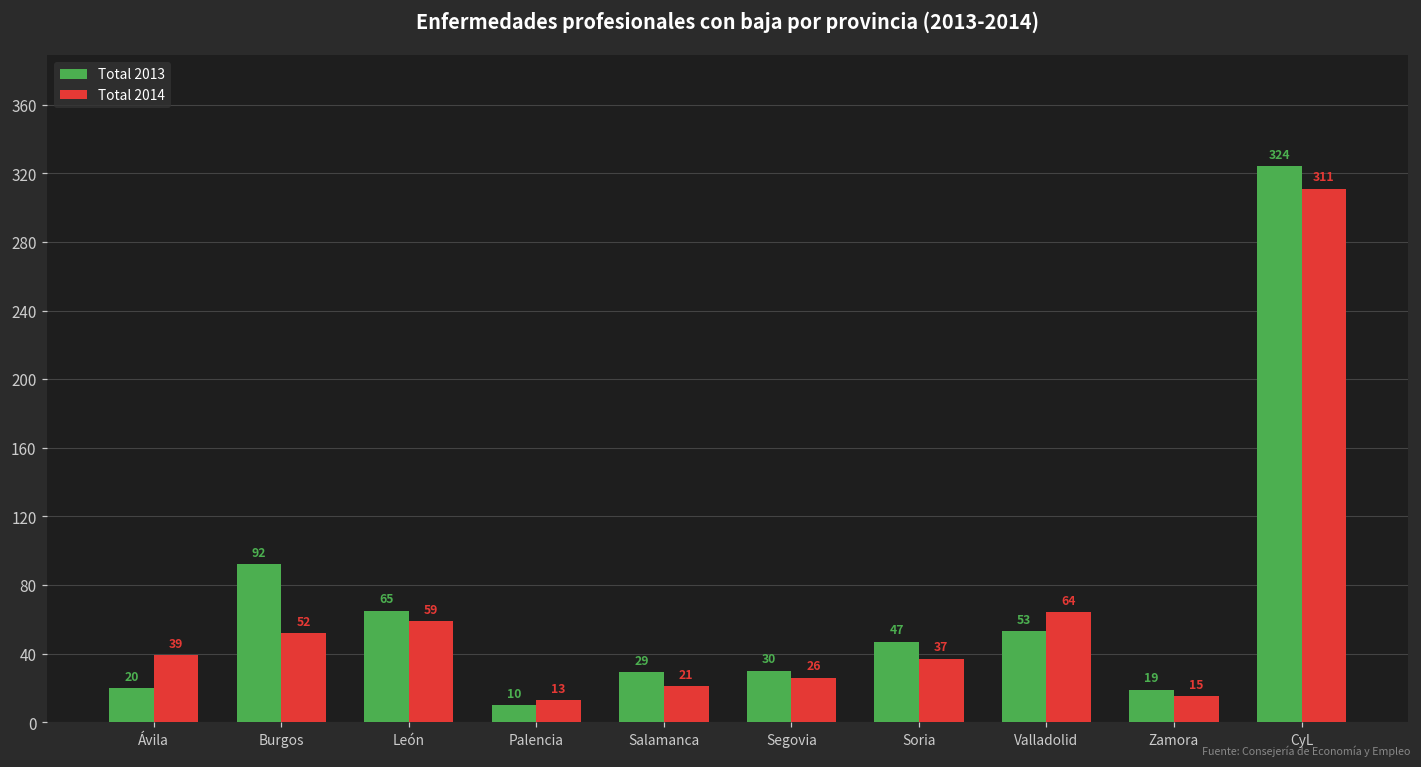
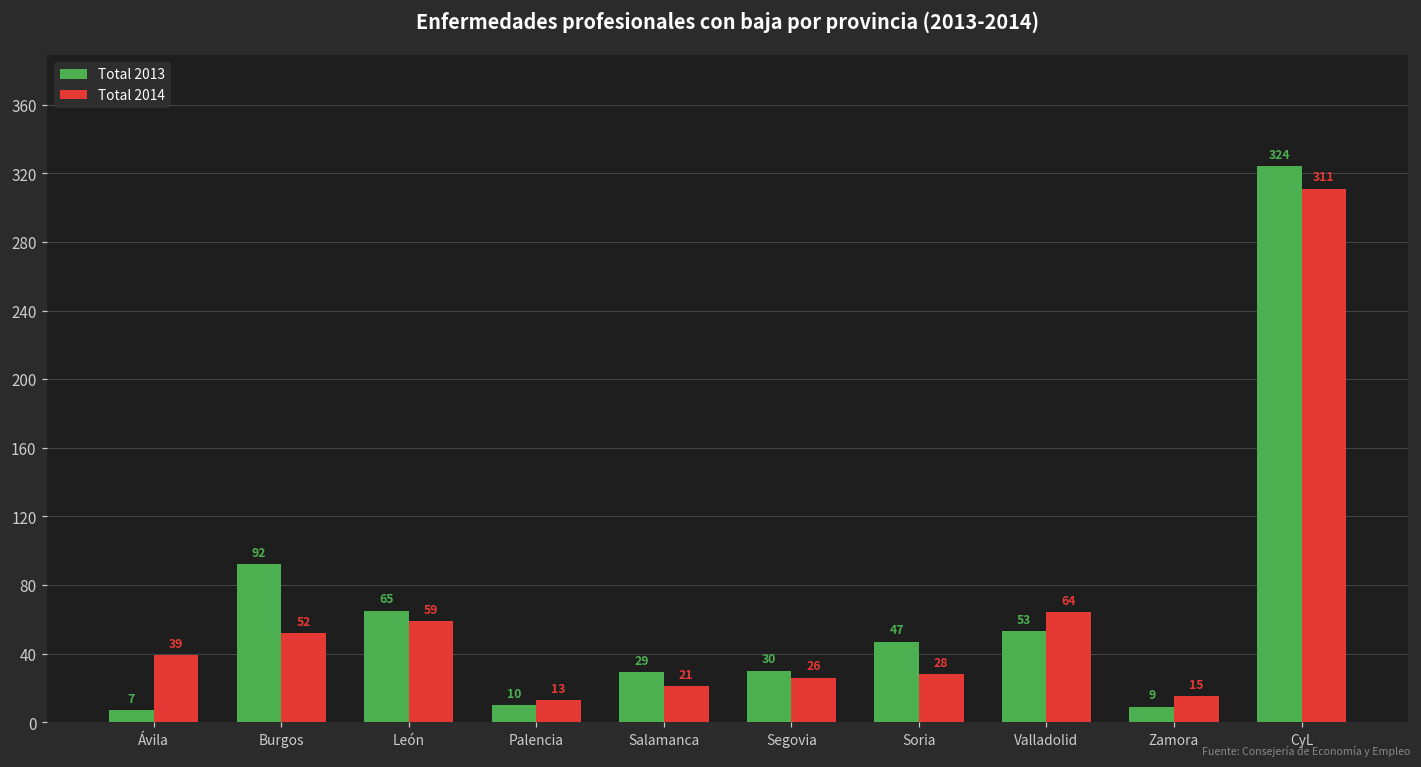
Total 2013, Ávila: 20 -> 7
Total 2014, Soria: 37 -> 28
Total 2013, Zamora: 19 -> 9
